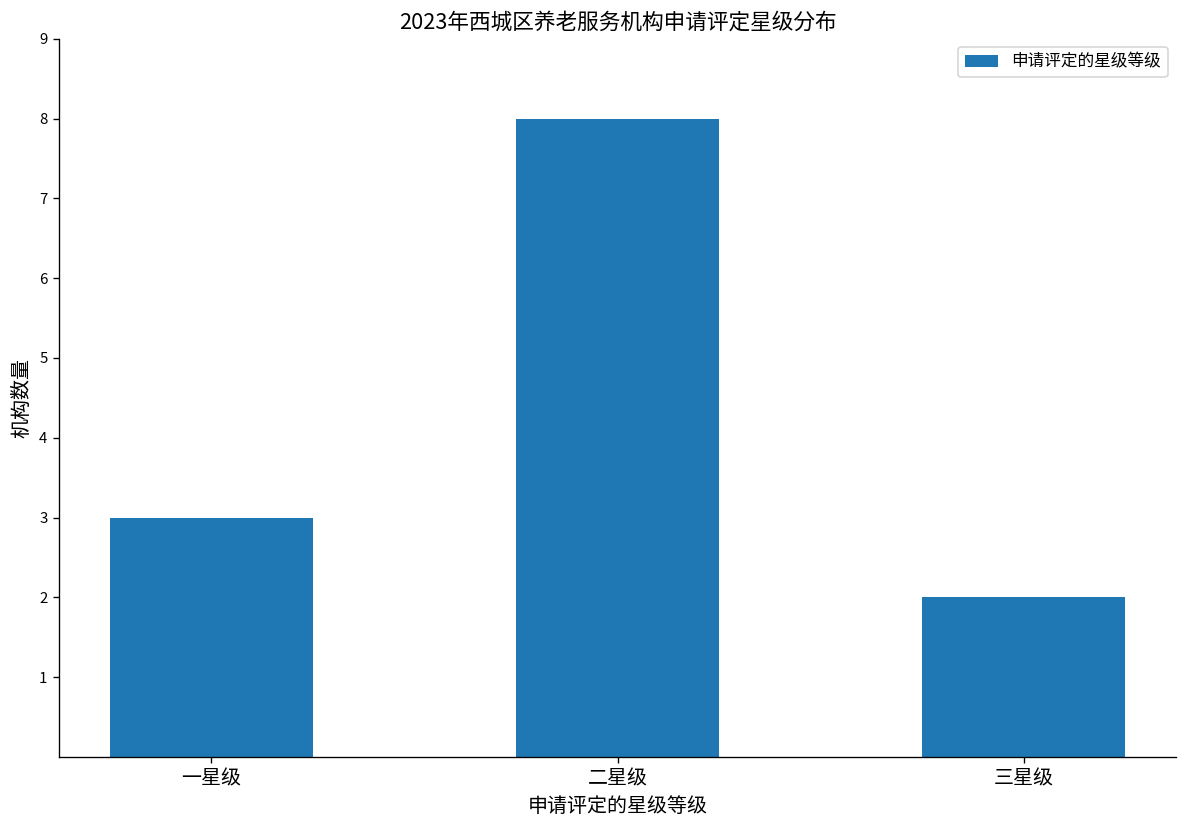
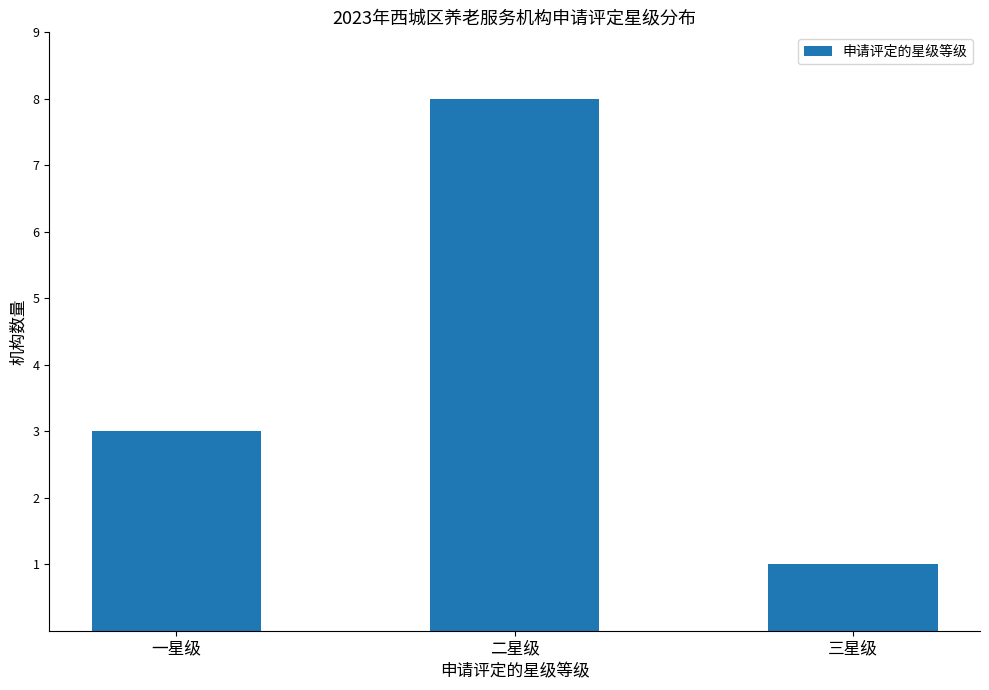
三星级: 2 -> 1
